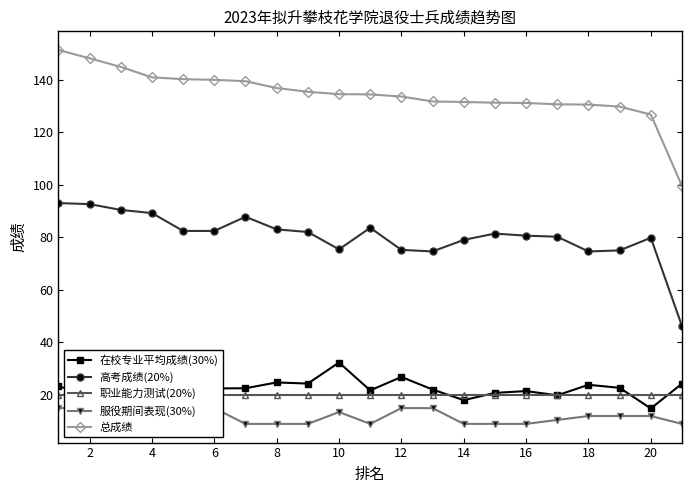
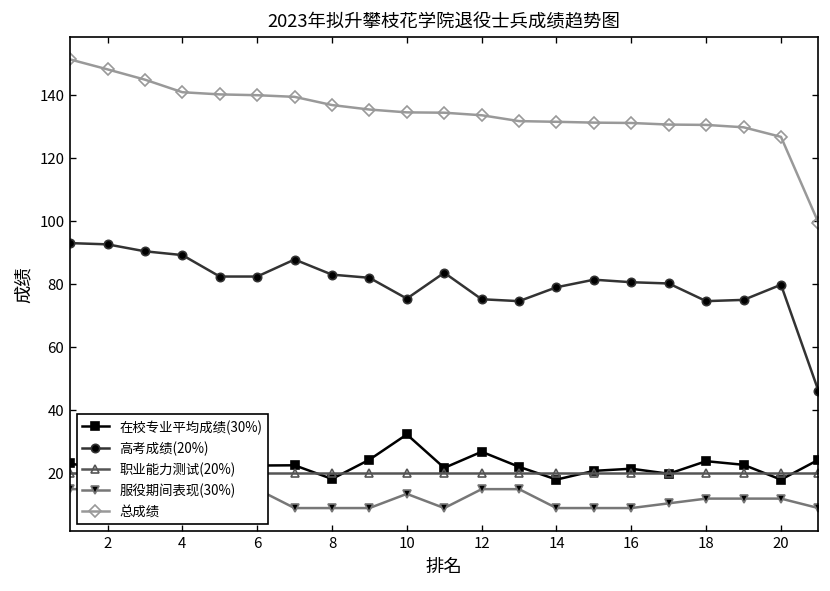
在校专业平均成绩(30%), 8: 25 -> 18
在校专业平均成绩(30%), 20: 15 -> 18
